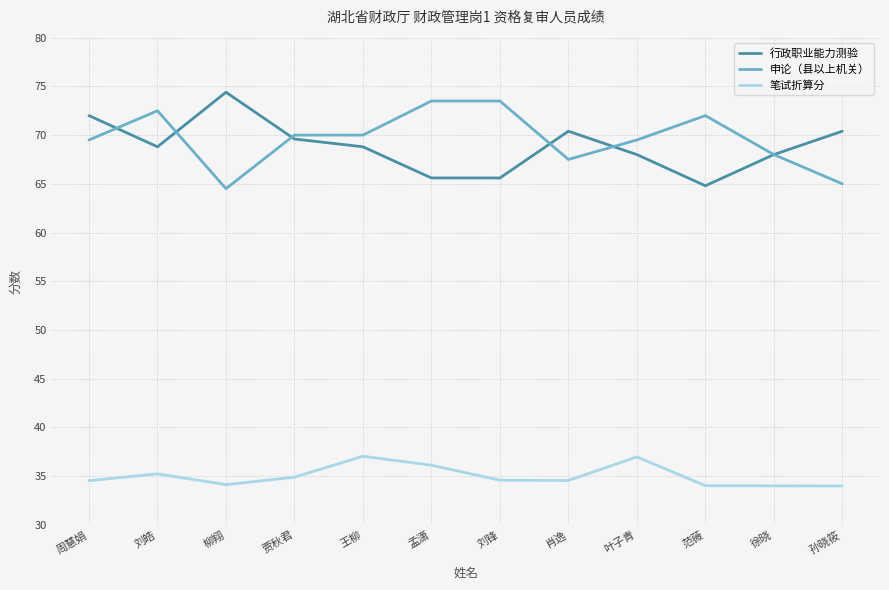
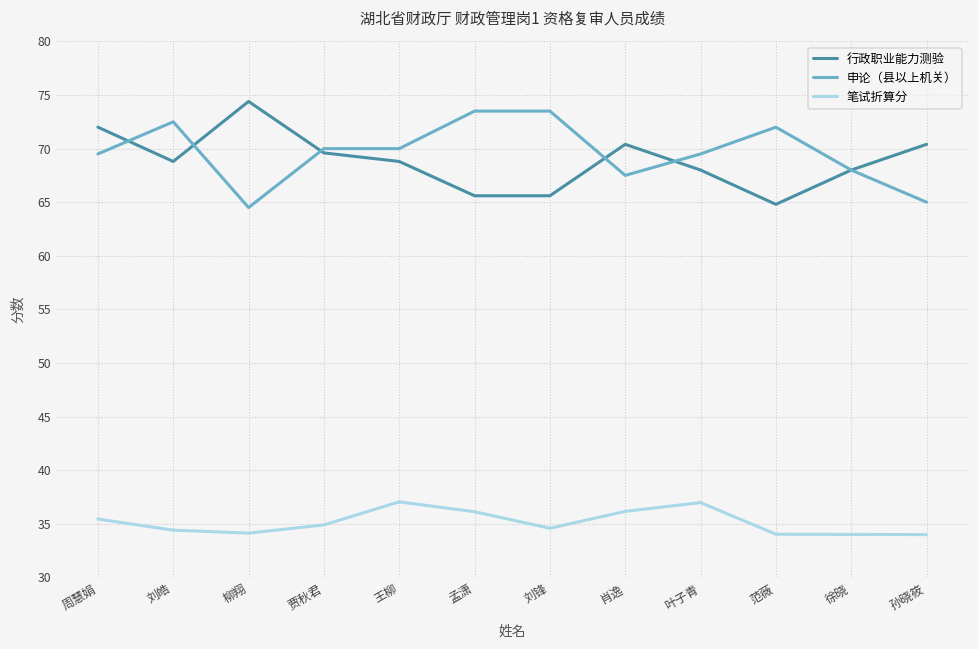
笔试折算分, 周慧娟: 34.5 -> 35.4
笔试折算分, 刘皓: 35 -> 34
笔试折算分, 肖逸: 35 -> 36
